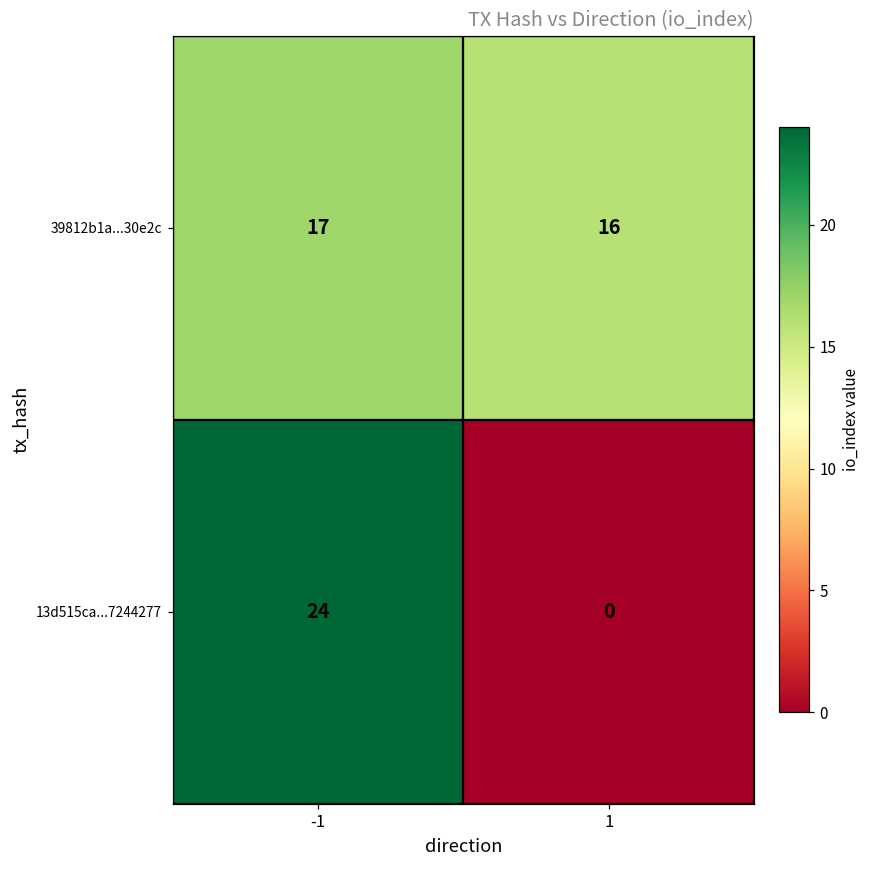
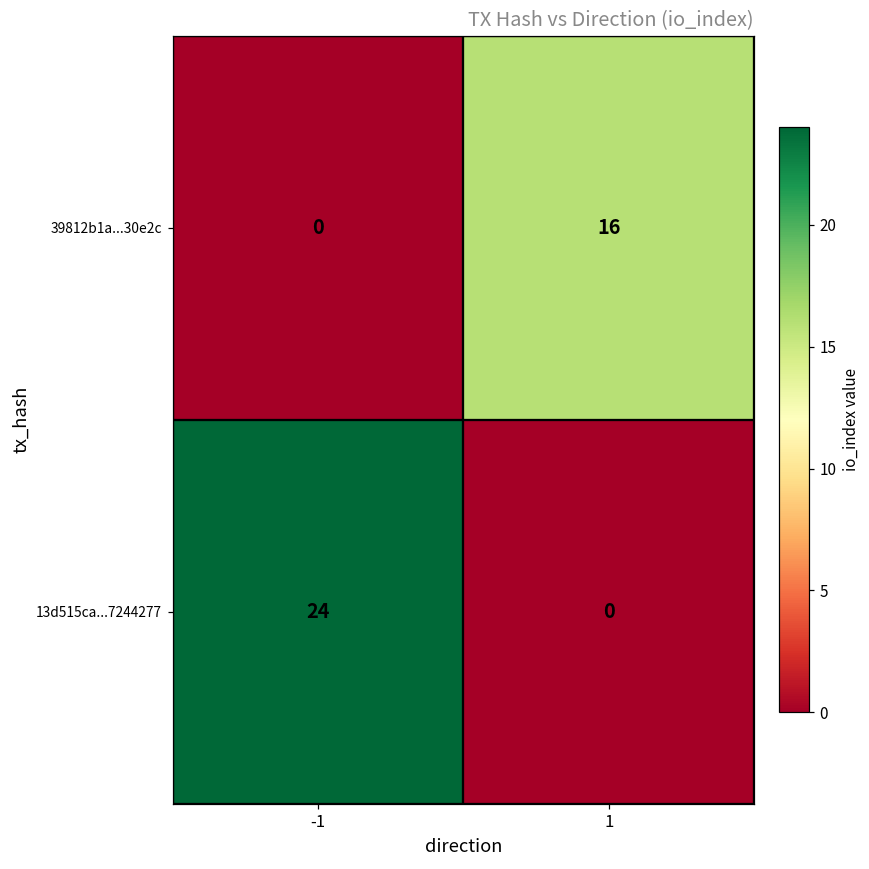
39812b1a...30e2c, -1: 17 -> 0
